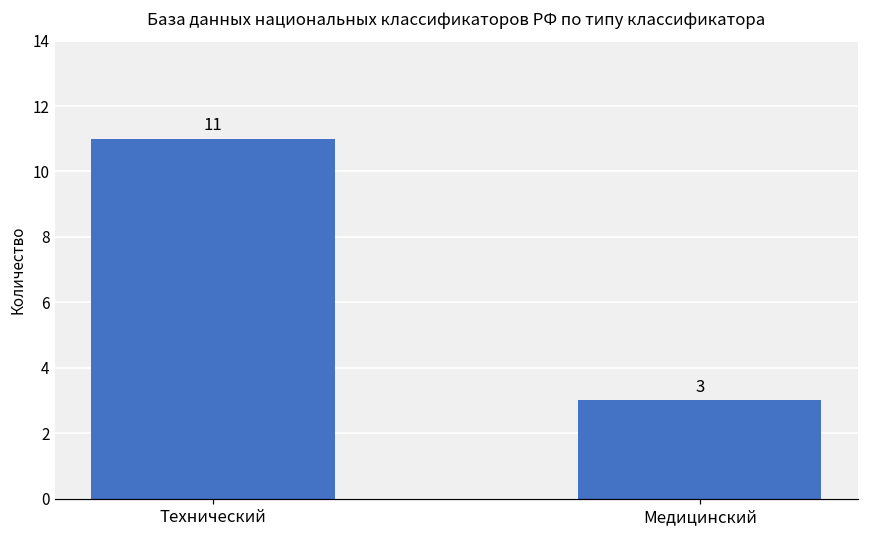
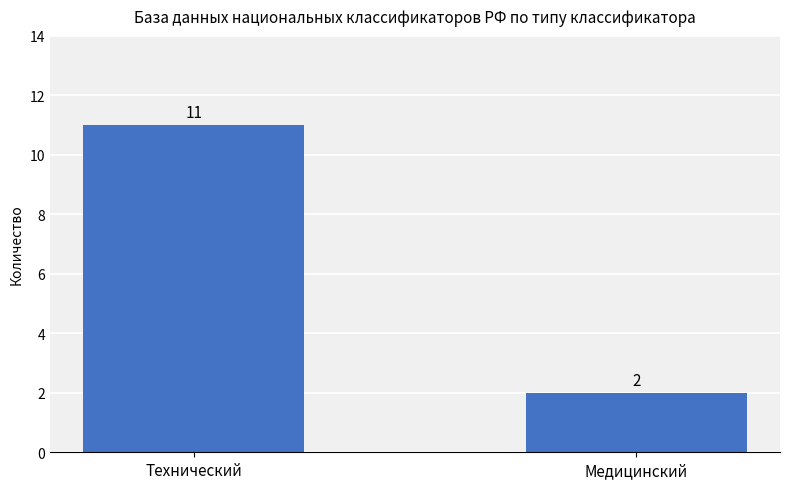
Медицинский: 3 -> 2
